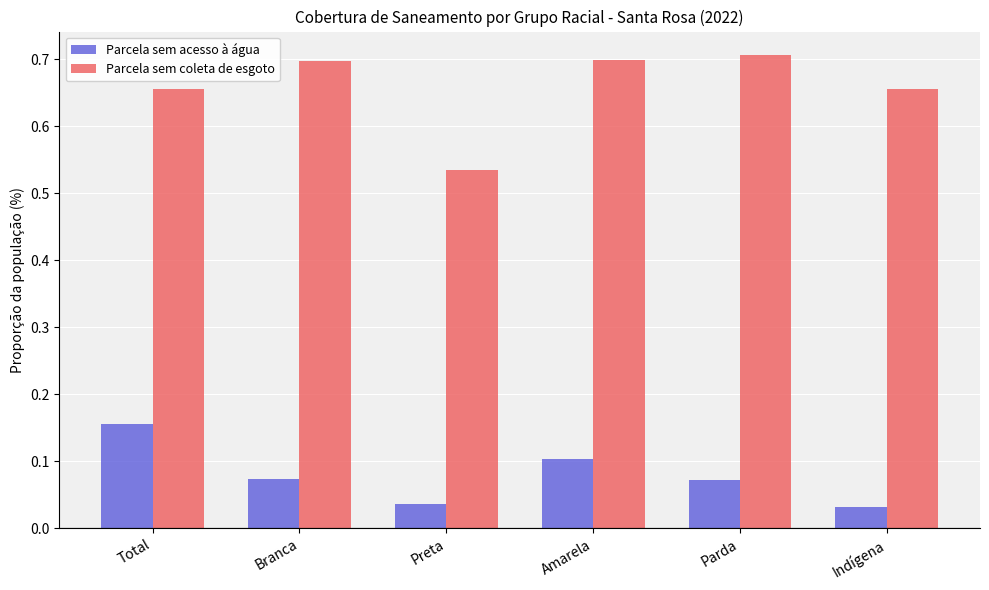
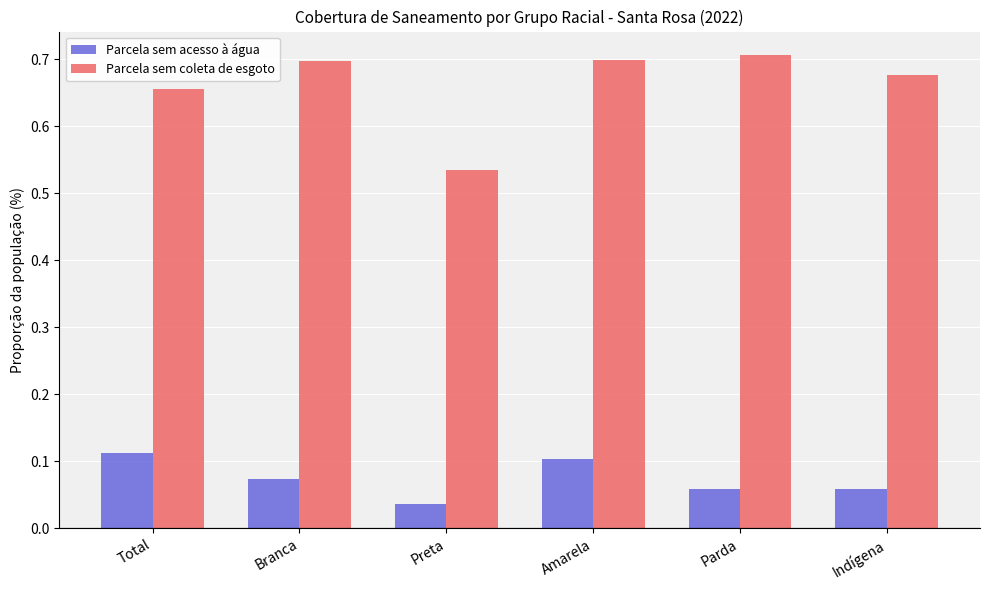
Parcela sem acesso à água, Total: 0.16 -> 0.11
Parcela sem acesso à água, Parda: 0.07 -> 0.06
Parcela sem acesso à água, Indígena: 0.03 -> 0.06
Parcela sem coleta de esgoto, Indígena: 0.66 -> 0.68
